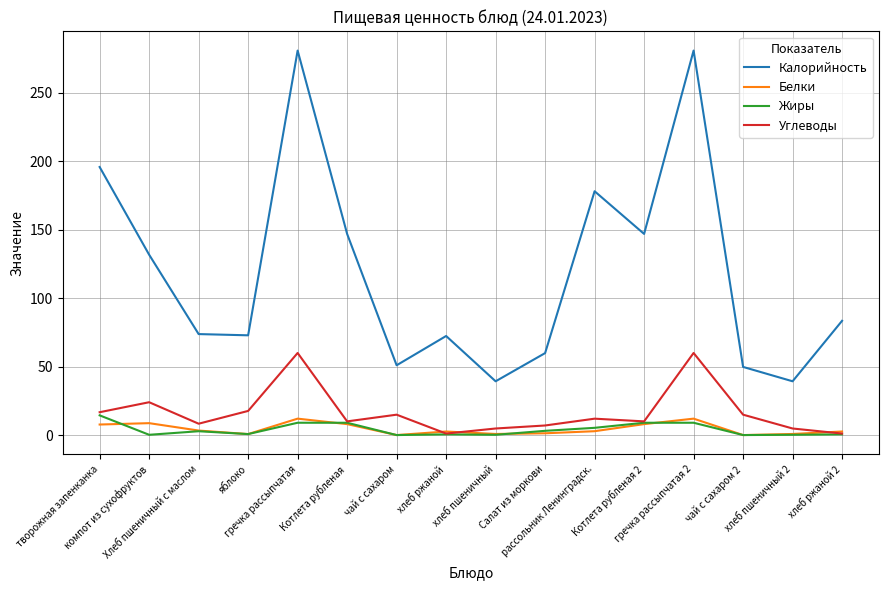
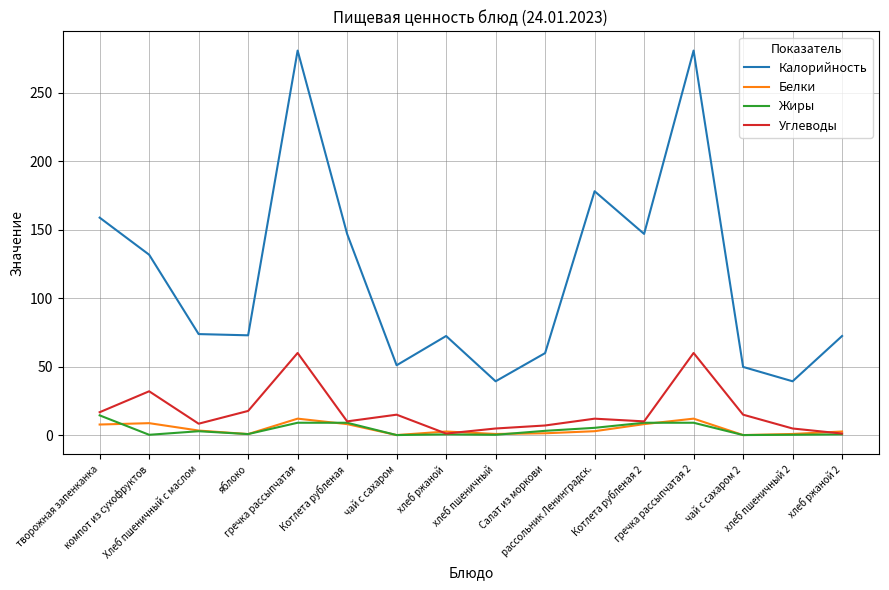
Калорийность, творожная запенканка: 196 -> 159
Углеводы, компот из сухофруктов: 24 -> 32
Калорийность, хлеб ржаной 2: 84 -> 72
